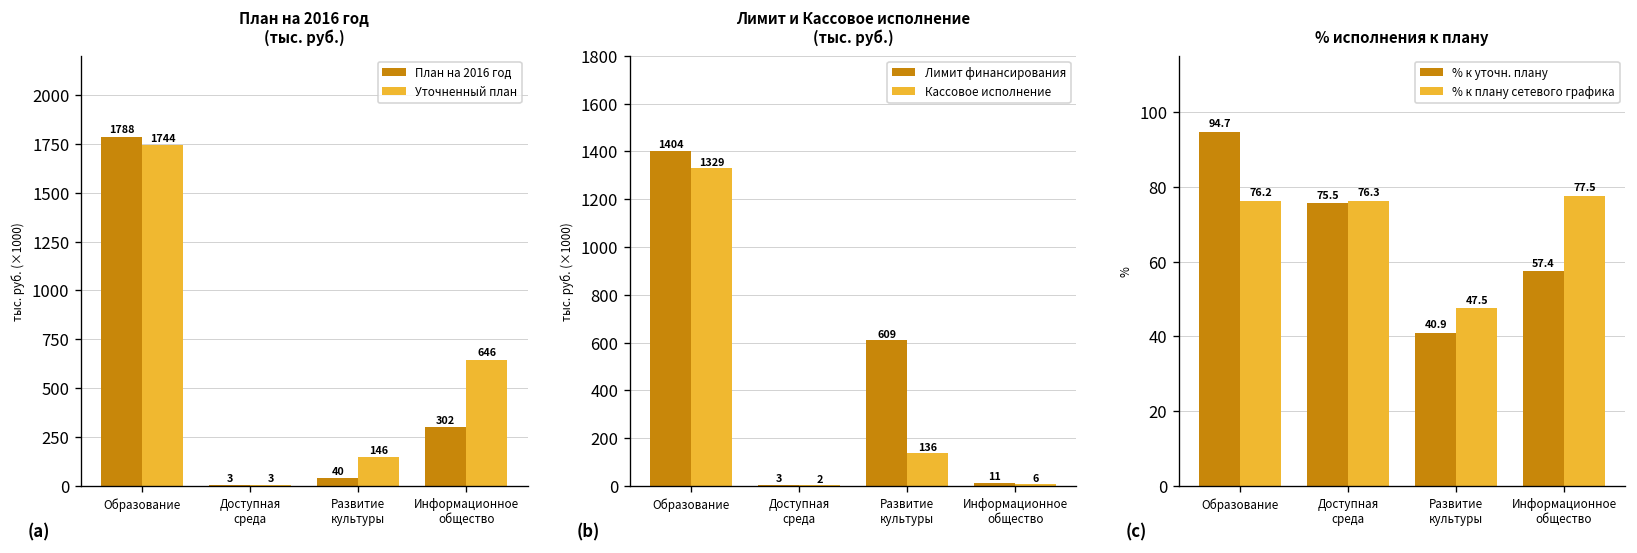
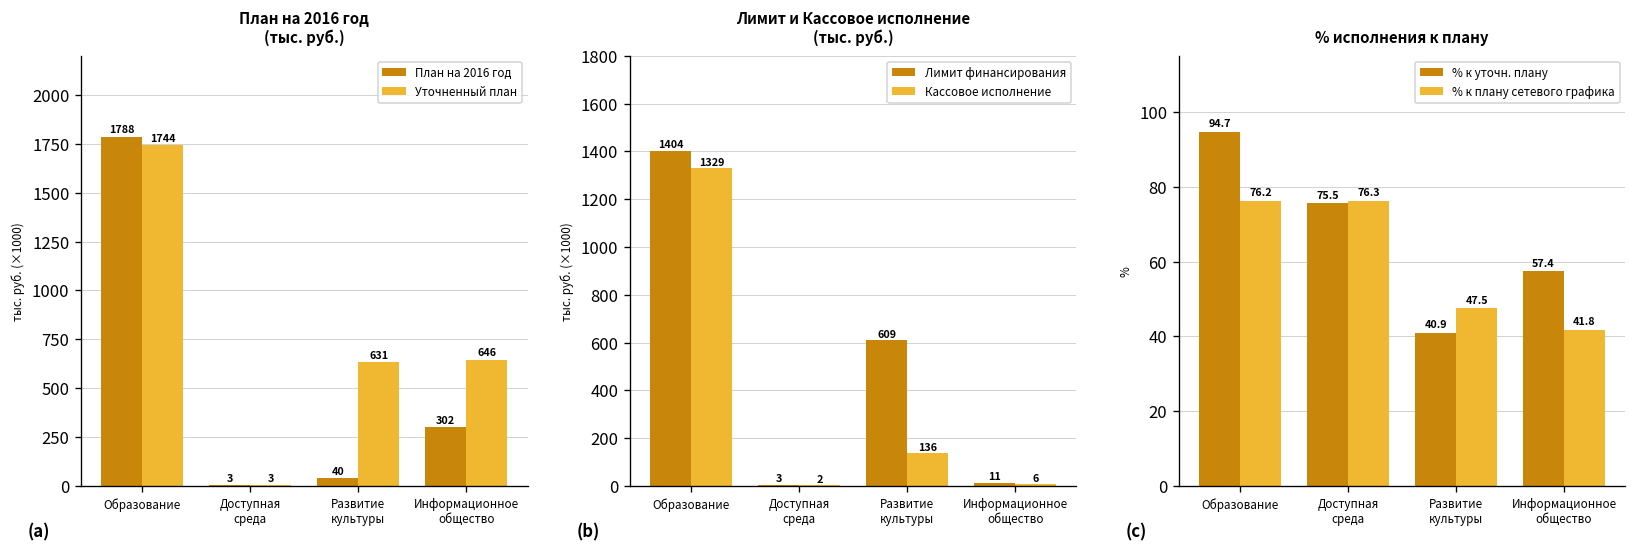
План на 2016 год (тыс. руб.), Уточненный план, Развитие культуры: 146 -> 631
% исполнения к плану, % к плану сетевого графика, Информационное общество: 77.5 -> 41.8
